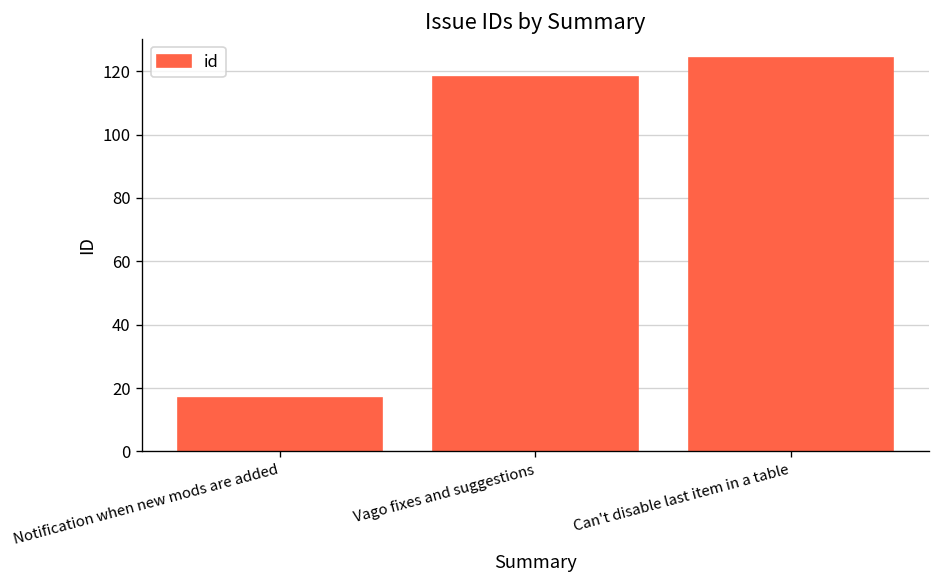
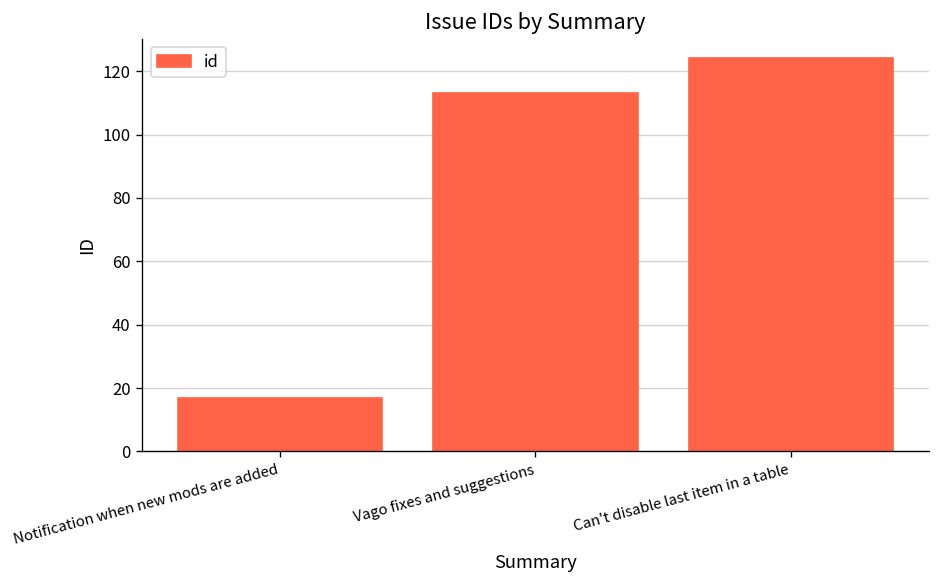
Vago fixes and suggestions: 118 -> 113
